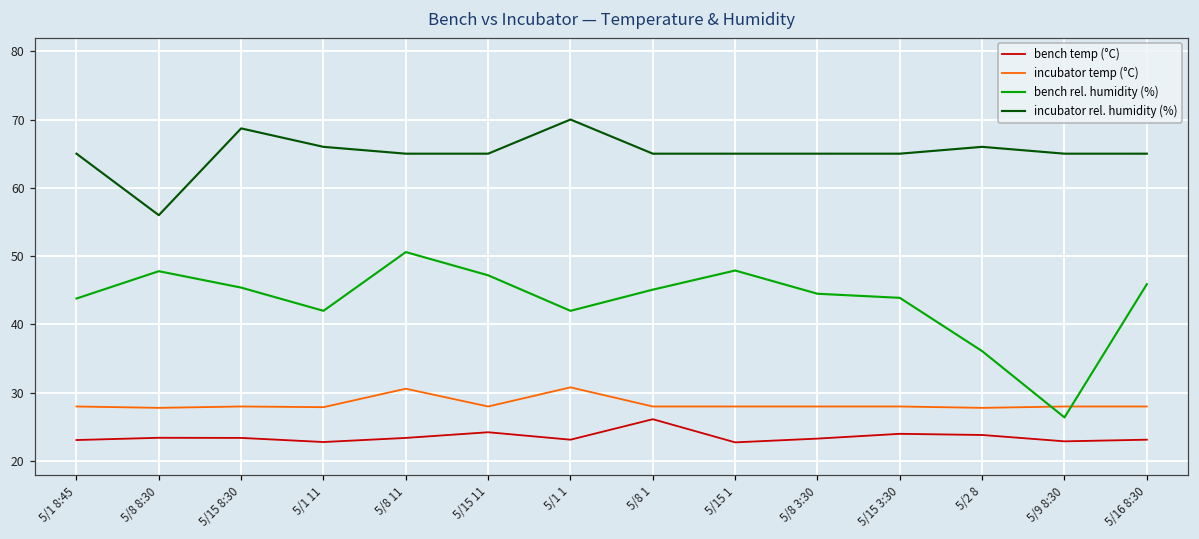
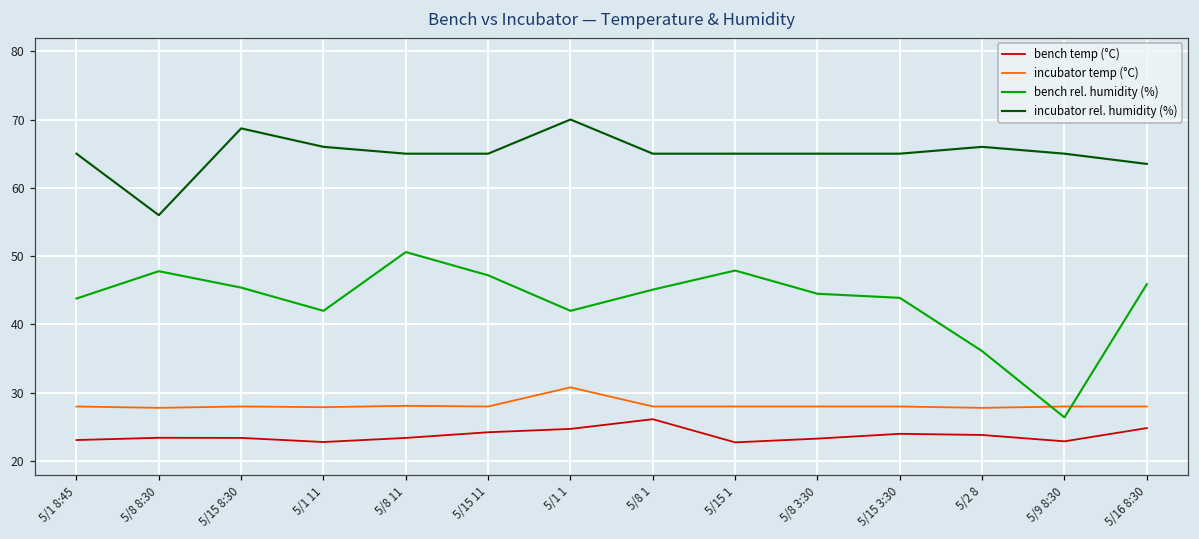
incubator temp (°C), 5/8 11: 31 -> 28
bench temp (°C), 5/1 1: 23 -> 25
bench temp (°C), 5/16 8:30: 23 -> 25
incubator rel. humidity (%), 5/16 8:30: 65 -> 64
